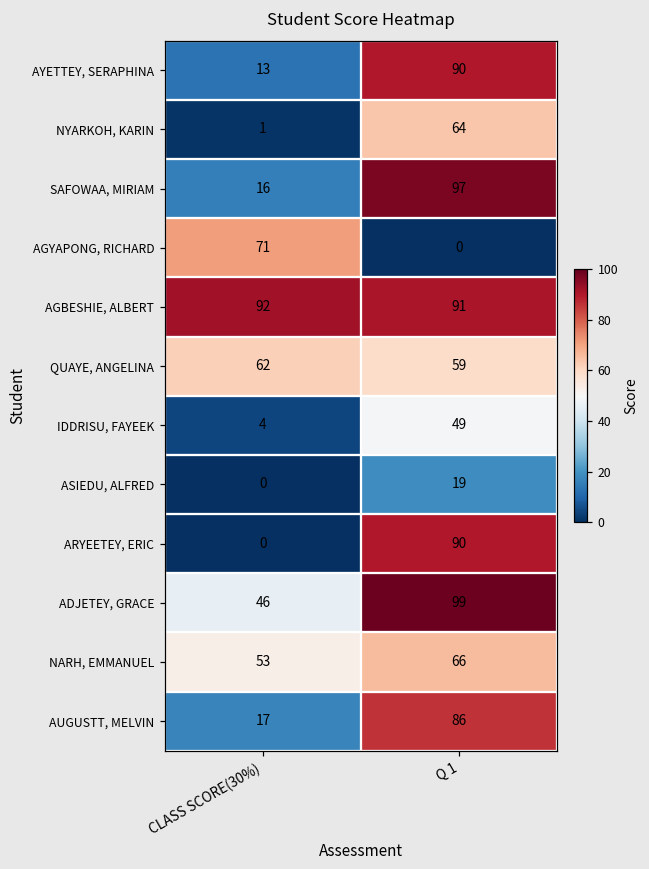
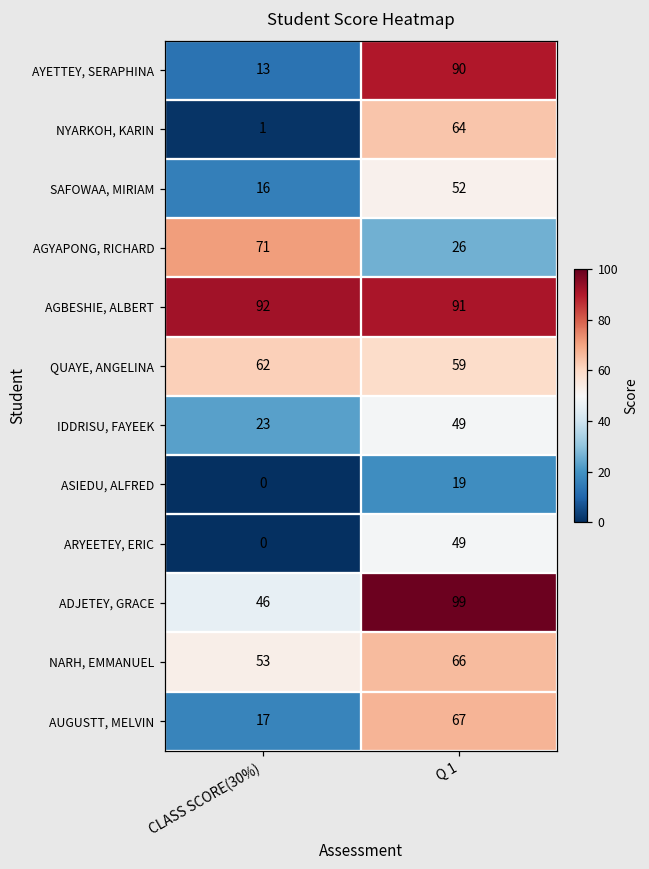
SAFOWAA, MIRIAM, Q 1: 97 -> 52
AGYAPONG, RICHARD, Q 1: 0 -> 26
IDDRISU, FAYEEK, CLASS SCORE(30%): 4 -> 23
ARYEETEY, ERIC, Q 1: 90 -> 49
AUGUSTT, MELVIN, Q 1: 86 -> 67
